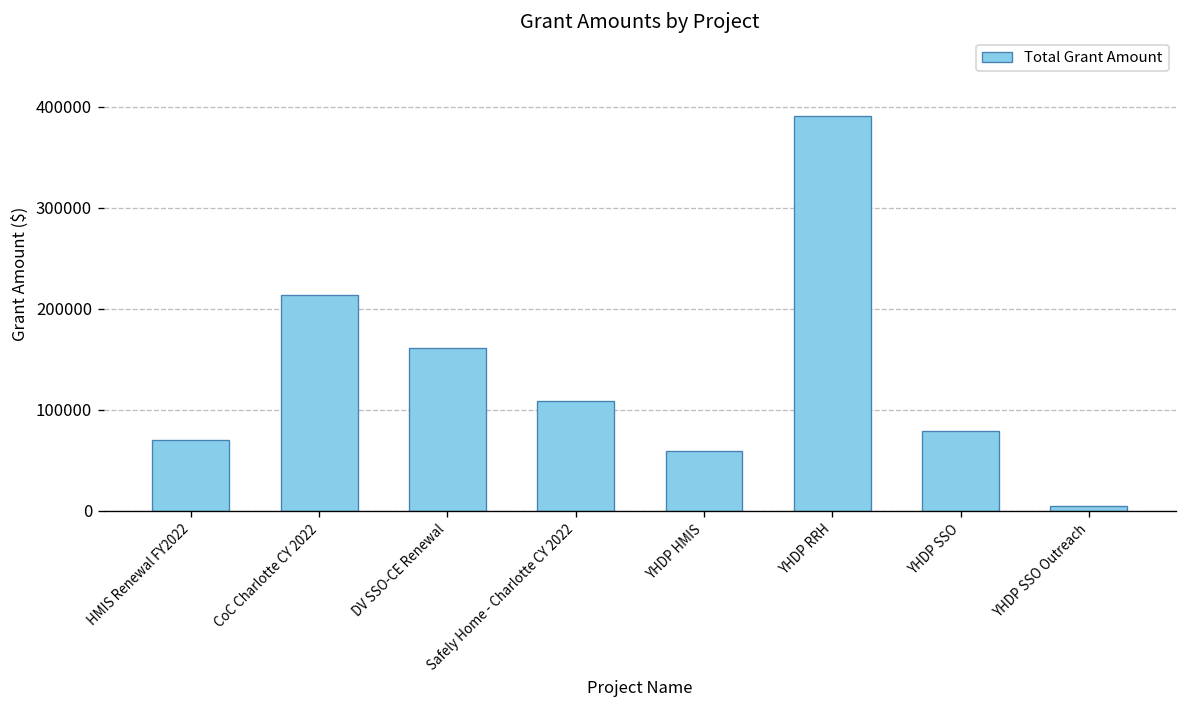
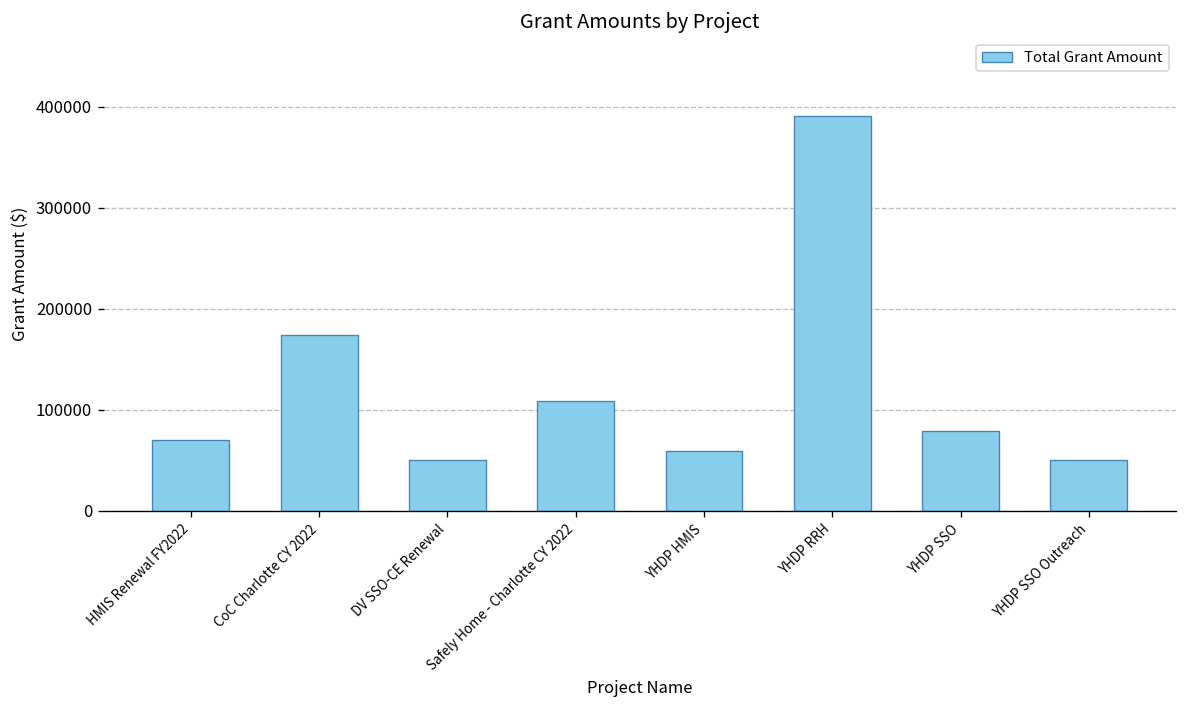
CoC Charlotte CY 2022: 210000 -> 170000
DV SSO-CE Renewal: 160000 -> 50000
YHDP SSO Outreach: 10000 -> 50000
